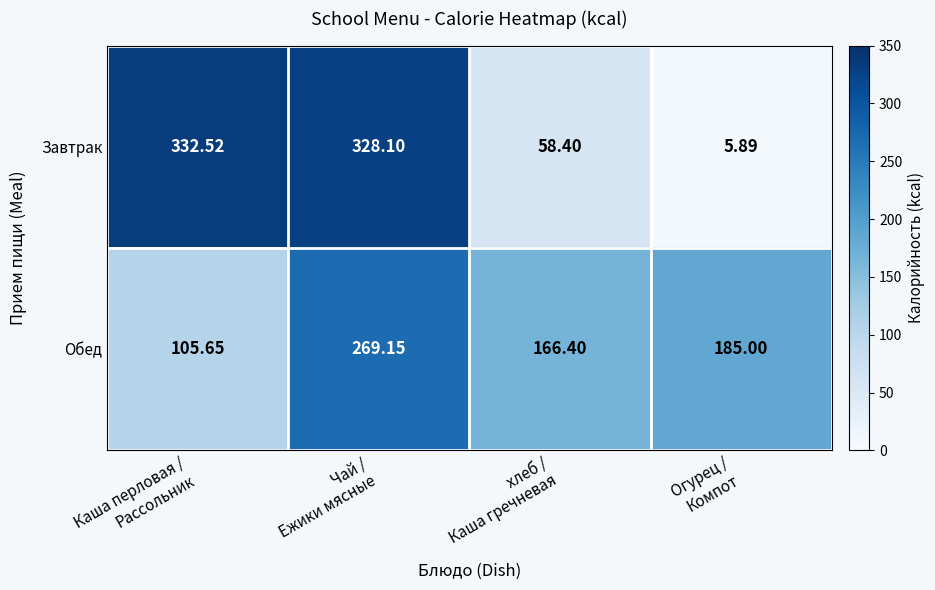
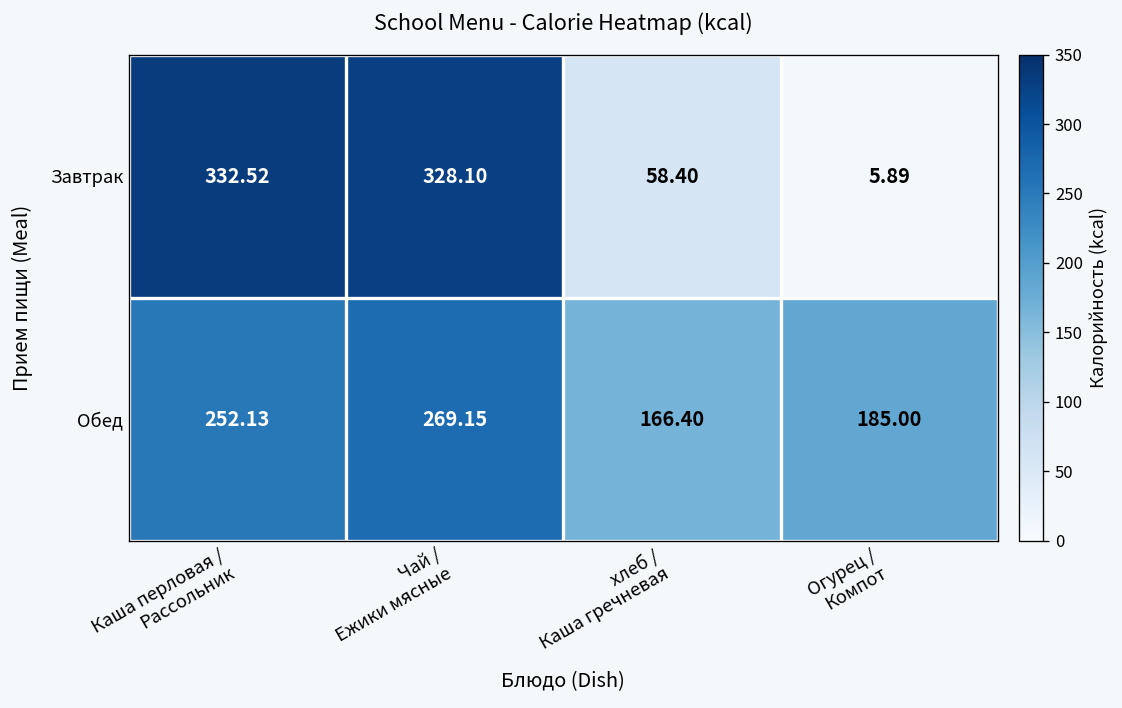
Обед, Каша перловая / Рассольник: 105.65 -> 252.13
